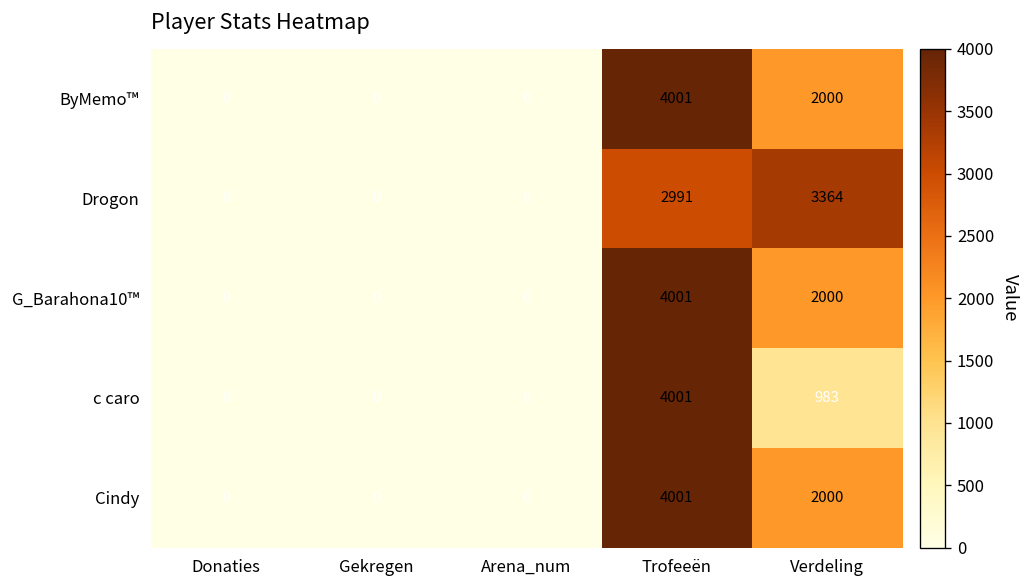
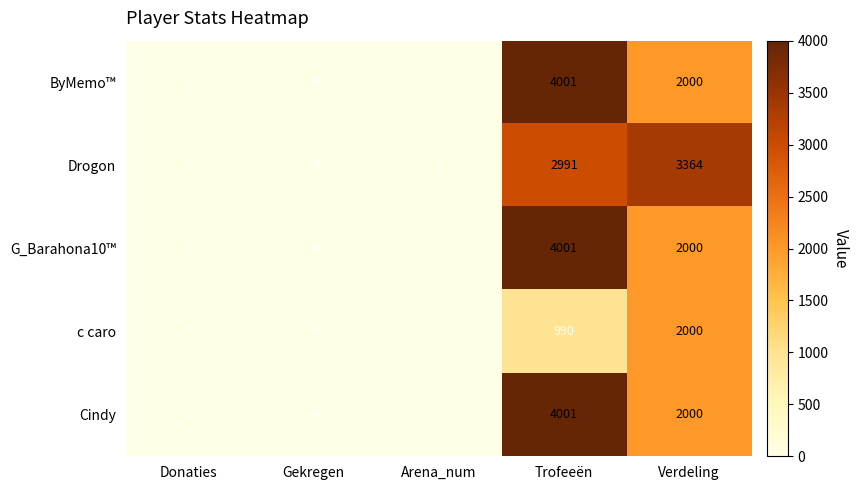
c caro, Trofeeën: 4001 -> 990
c caro, Verdeling: 983 -> 2000
